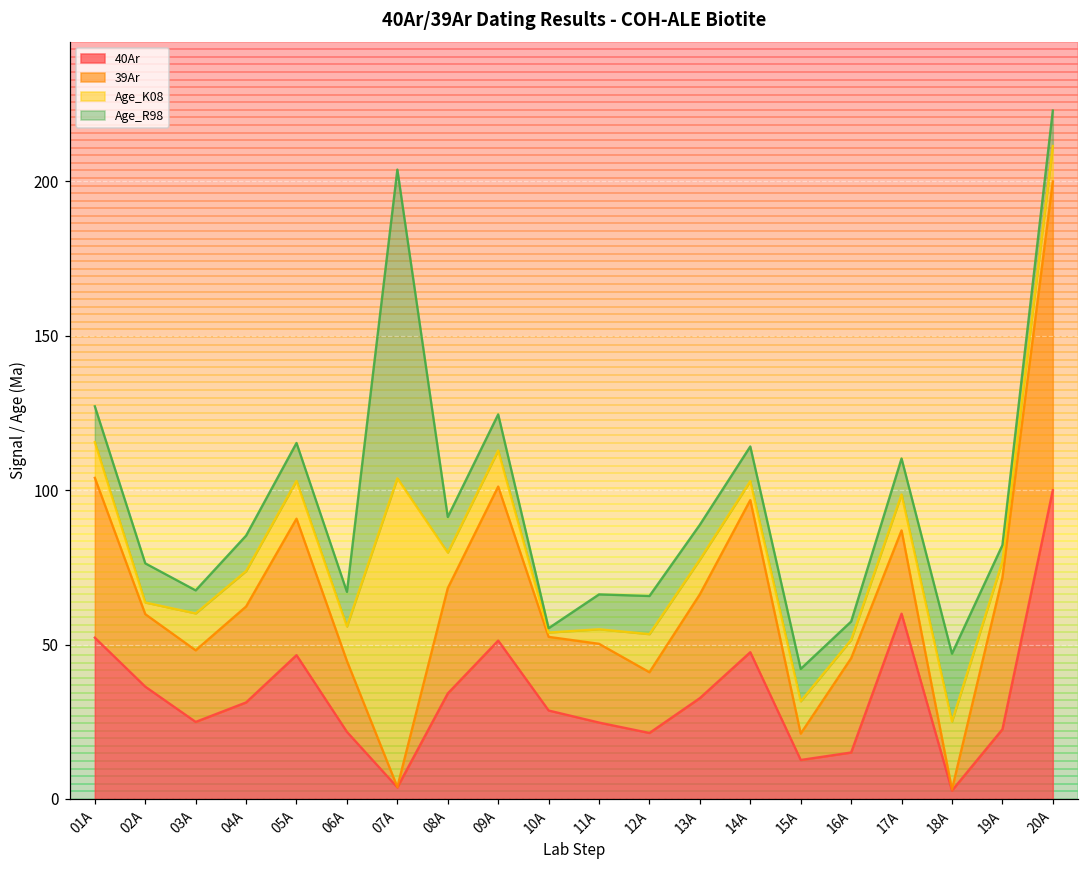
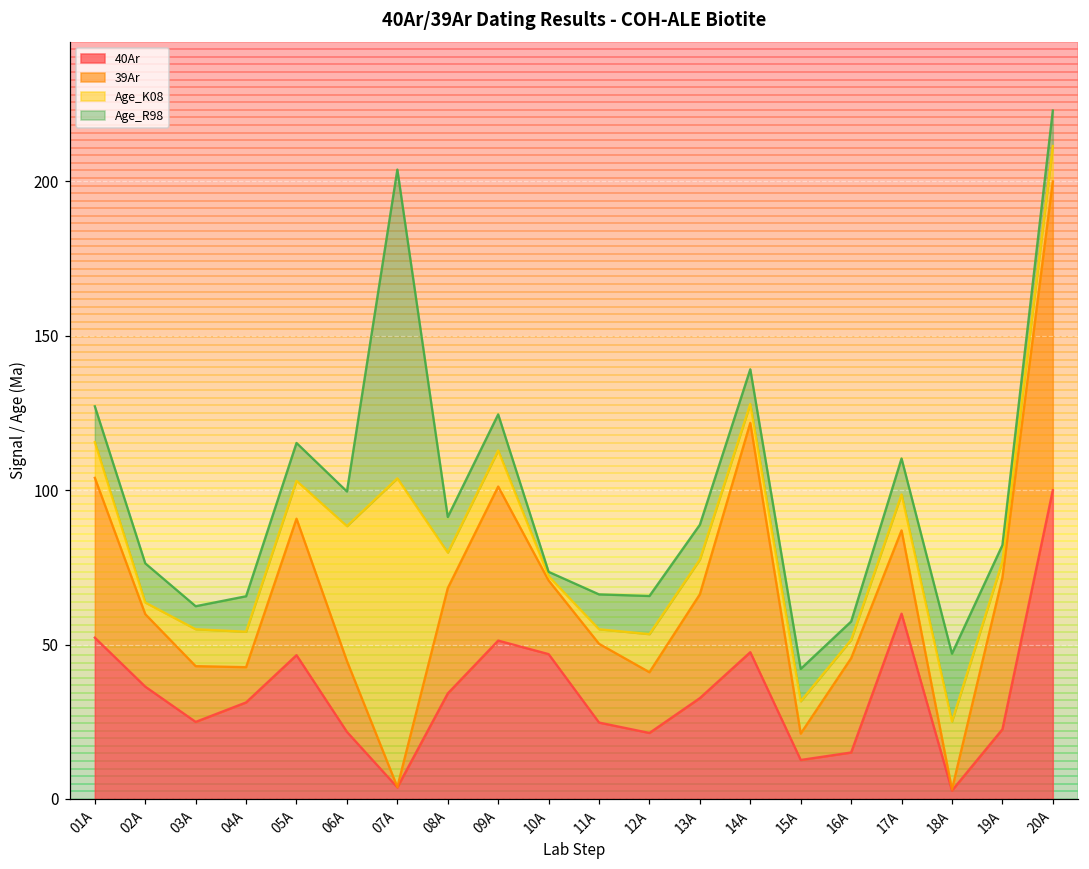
39Ar, 03A: 23 -> 18
39Ar, 04A: 31 -> 11
Age_K08, 06A: 11 -> 44
40Ar, 10A: 29 -> 47
39Ar, 14A: 49 -> 74
